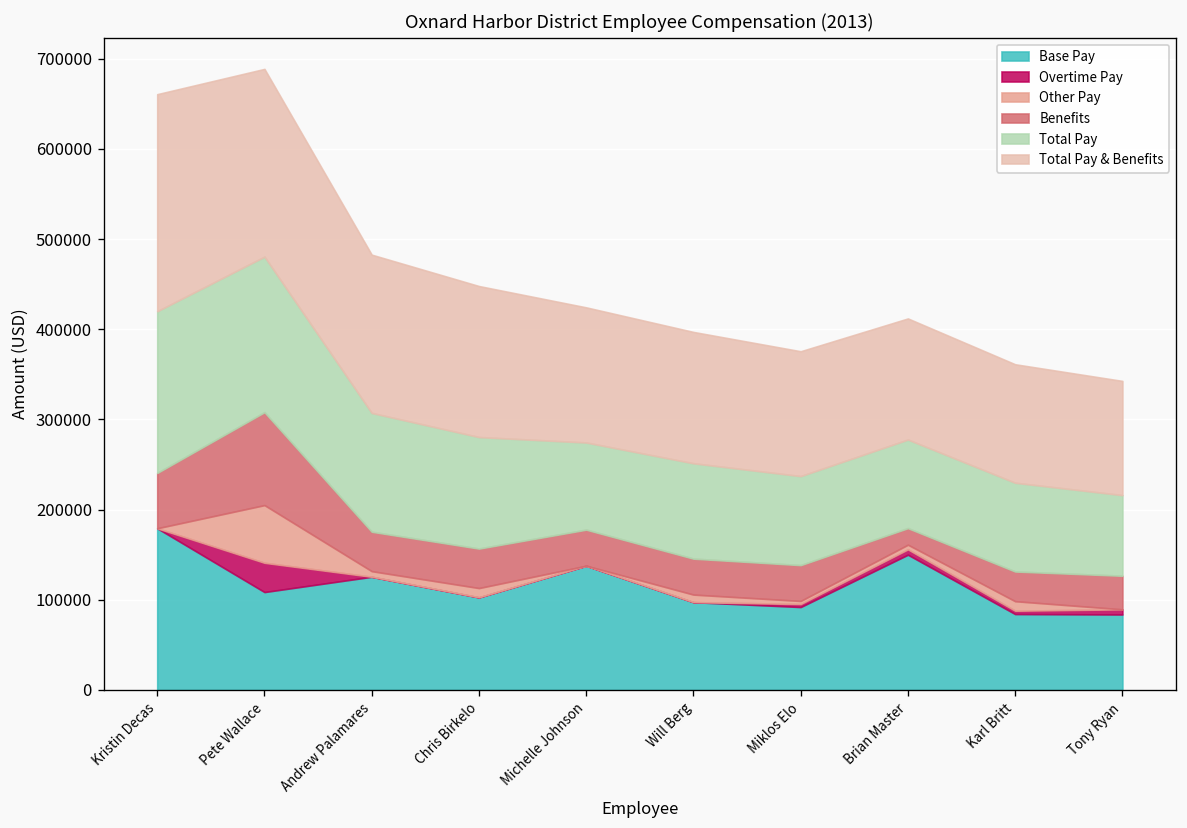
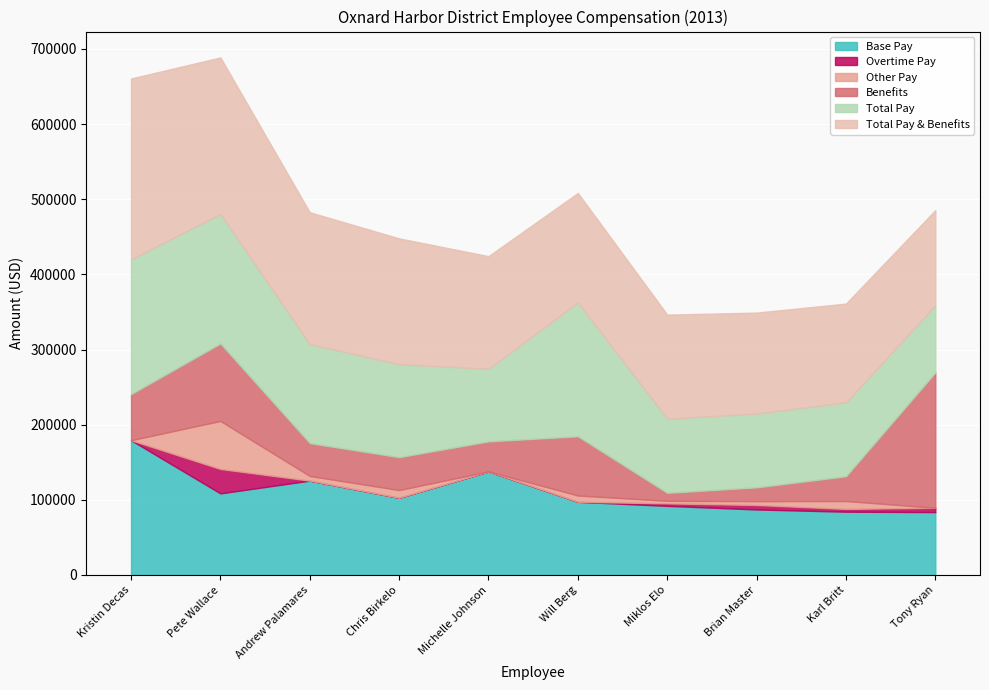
Benefits, Will Berg: 40000 -> 80000
Total Pay, Will Berg: 110000 -> 180000
Benefits, Miklos Elo: 40000 -> 10000
Base Pay, Brian Master: 150000 -> 90000
Benefits, Tony Ryan: 40000 -> 180000
